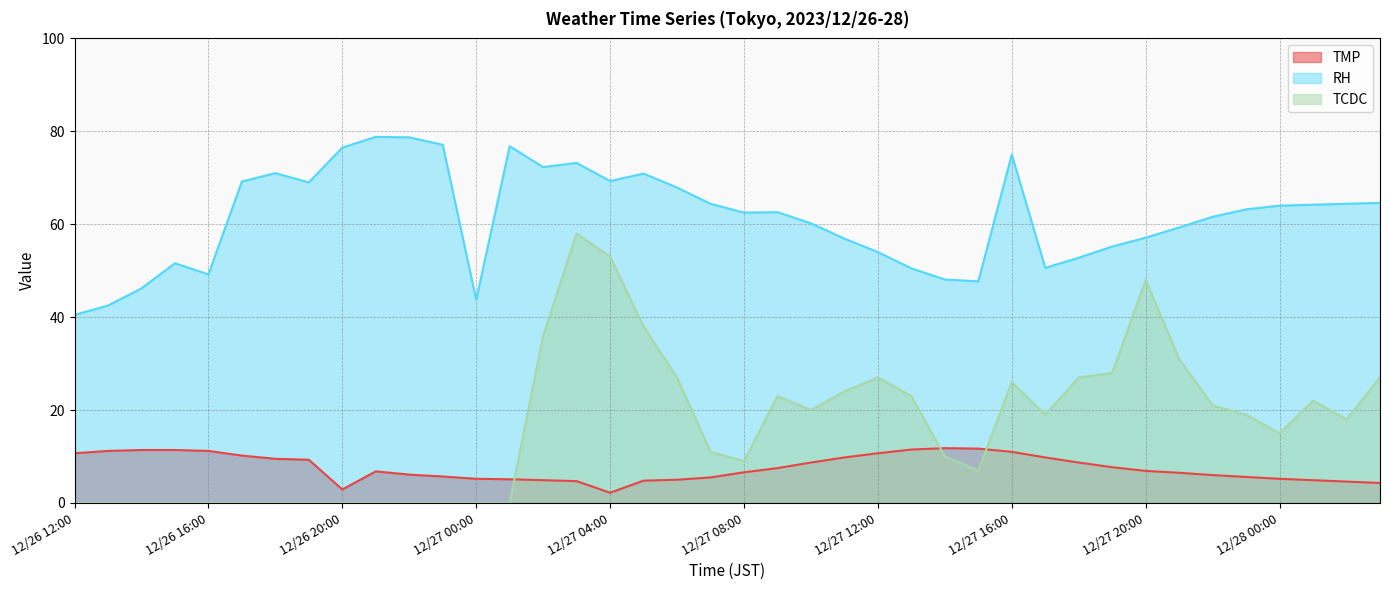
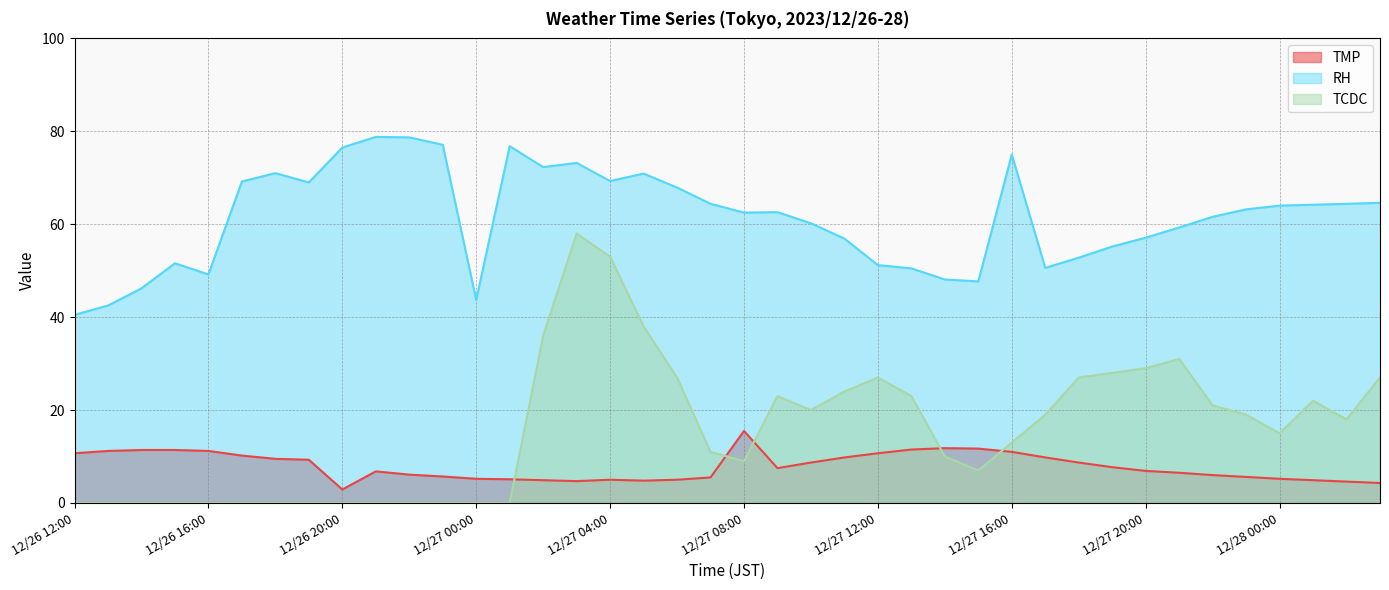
TMP, 12/27 04:00: 2 -> 5
TMP, 12/27 08:00: 7 -> 16
RH, 12/27 12:00: 54 -> 51
TCDC, 12/27 16:00: 26 -> 13
TCDC, 12/27 20:00: 48 -> 29
